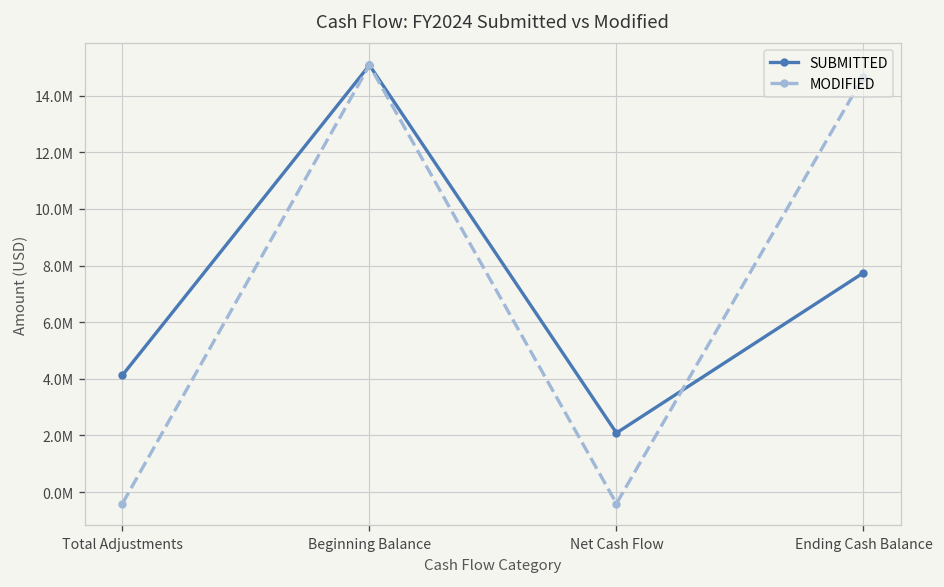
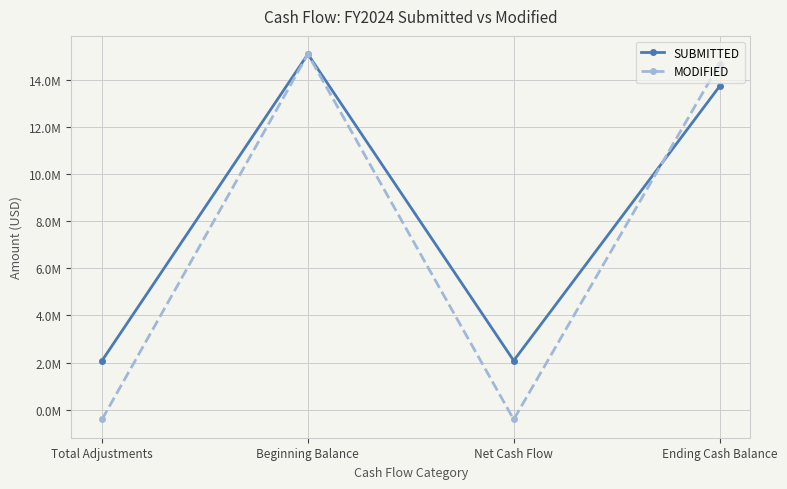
SUBMITTED, Total Adjustments: 4100000 -> 2100000
SUBMITTED, Ending Cash Balance: 7700000 -> 13700000
